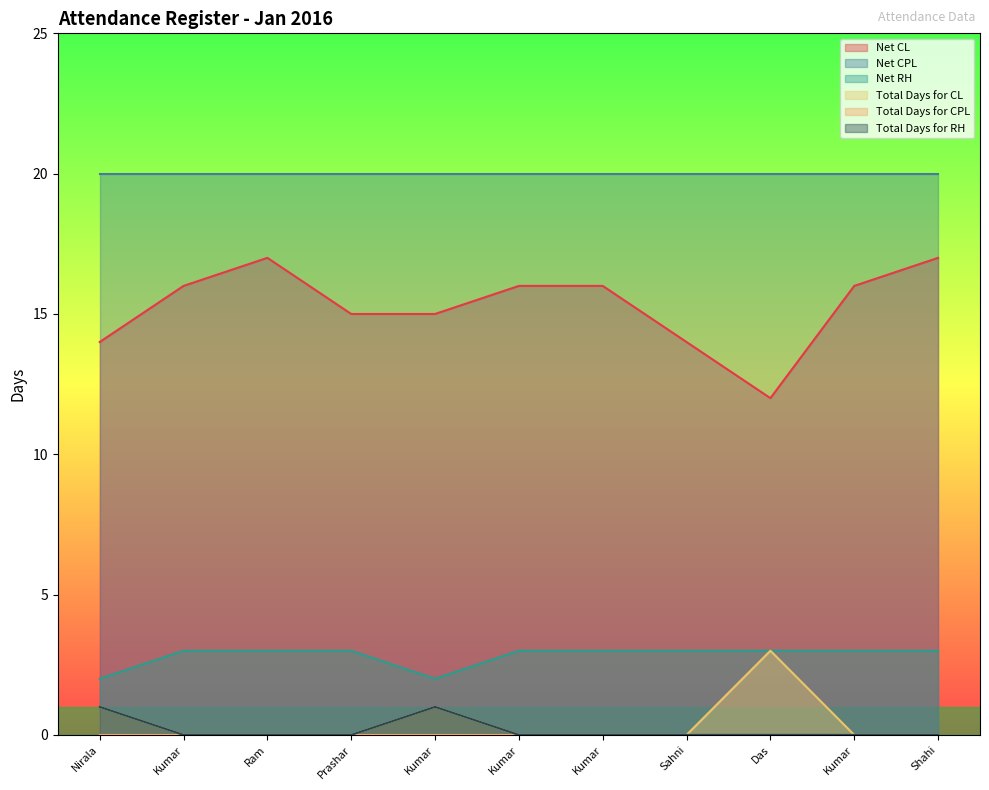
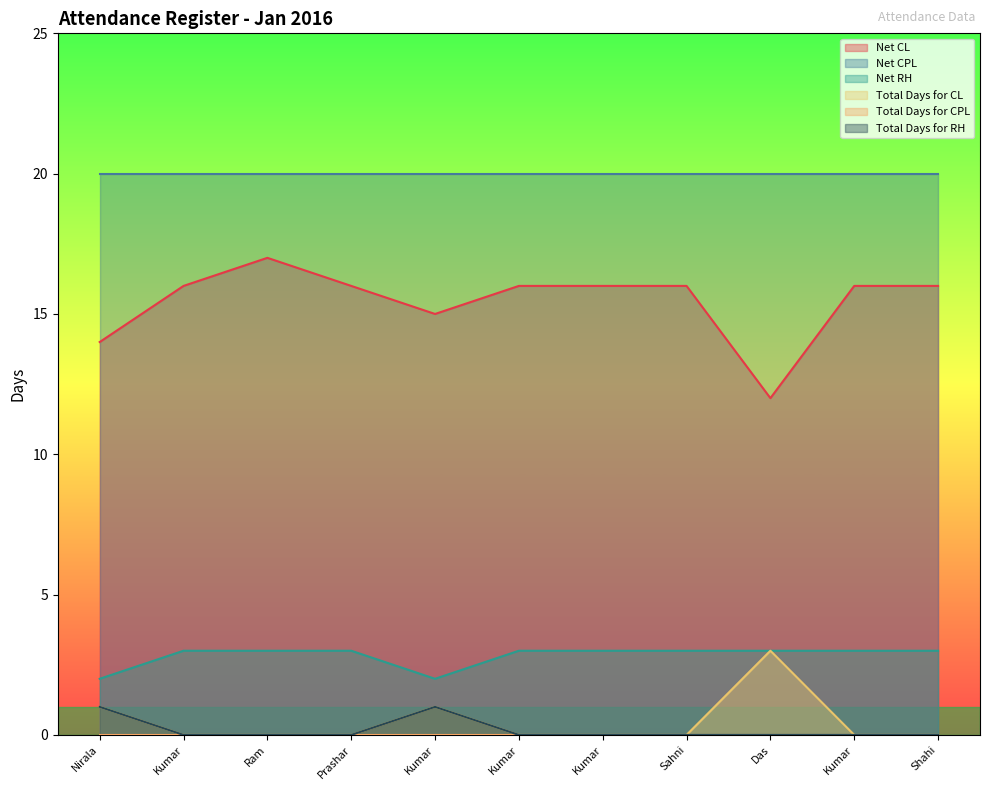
Net CL, Prashar: 15 -> 16
Net CL, Sahni: 14 -> 16
Net CL, Shahi: 17 -> 16
